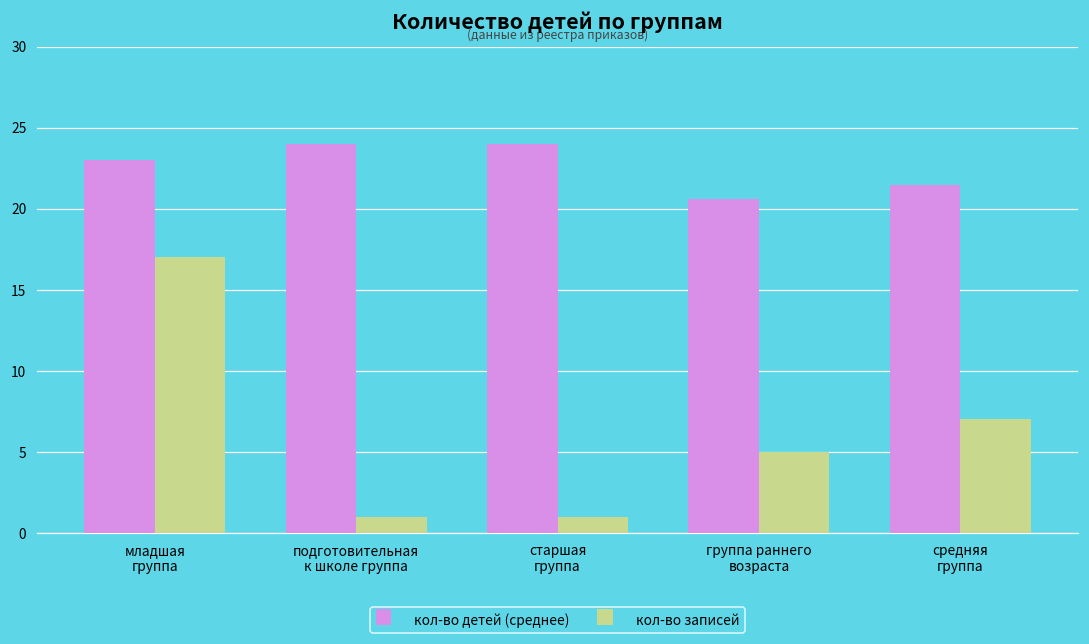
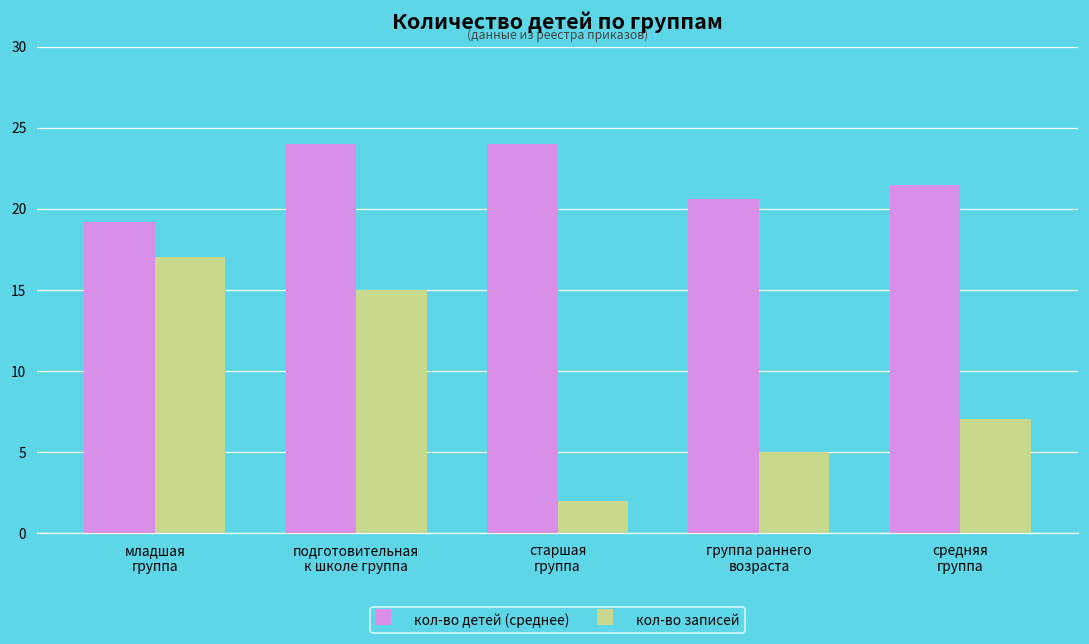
кол-во детей (среднее), младшая группа: 23.0 -> 19.2
кол-во записей, подготовительная к школе группа: 1 -> 15
кол-во записей, старшая группа: 1 -> 2
